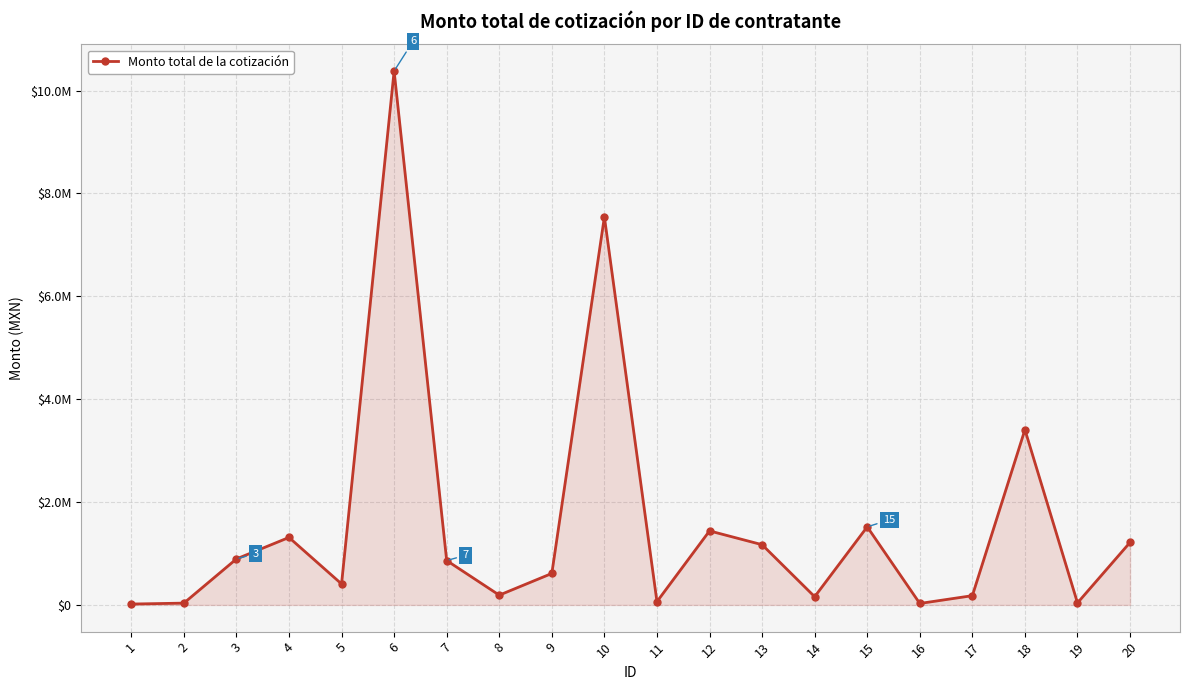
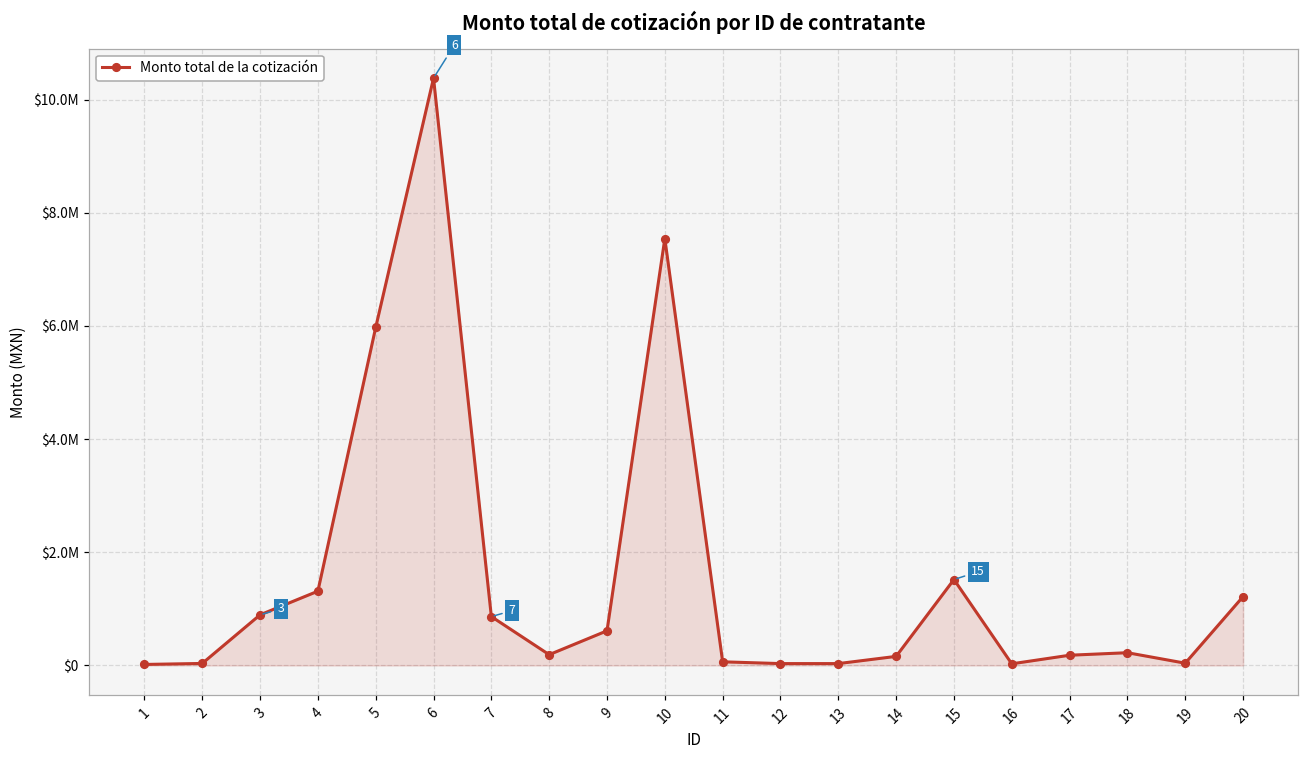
5: $400000 -> $6000000
12: $1400000 -> $0
13: $1200000 -> $0
18: $3400000 -> $200000
